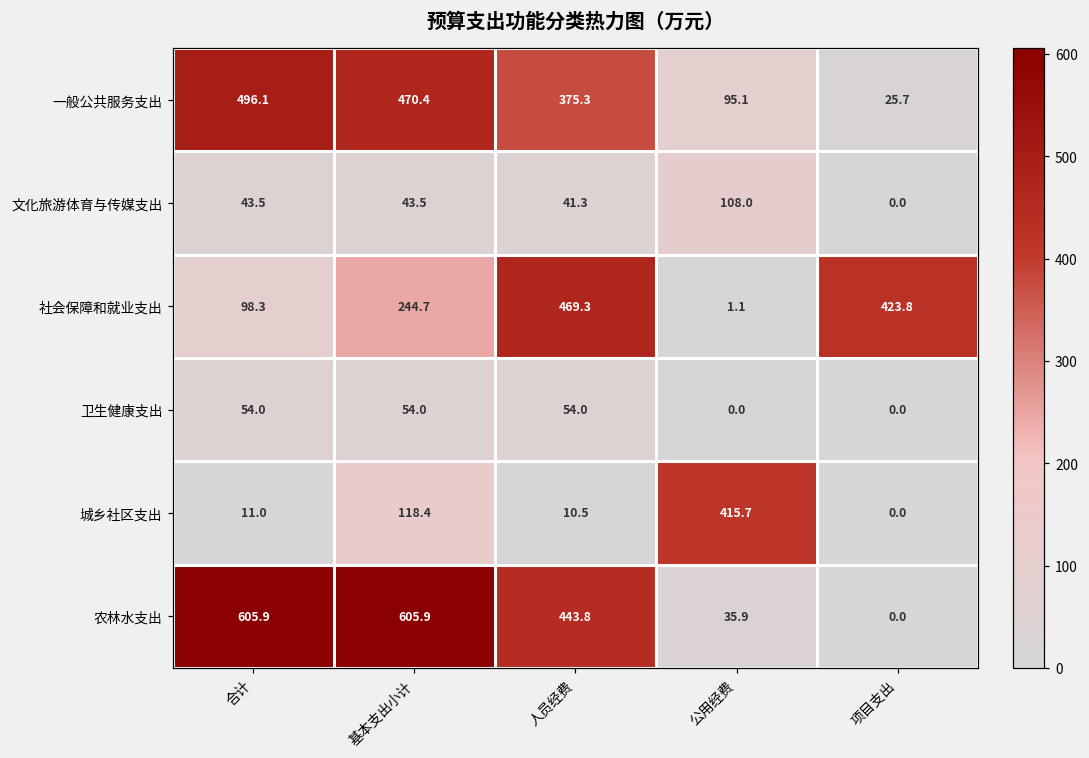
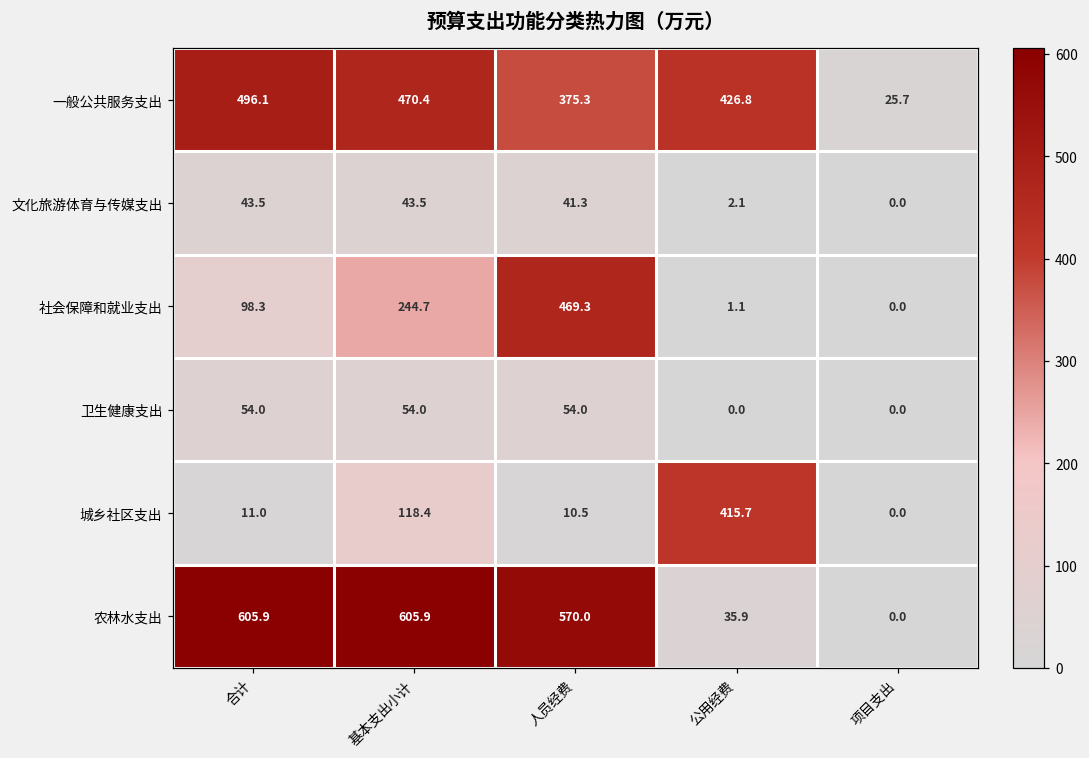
一般公共服务支出, 公用经费: 95.1 -> 426.8
文化旅游体育与传媒支出, 公用经费: 108.0 -> 2.1
社会保障和就业支出, 项目支出: 423.8 -> 0.0
农林水支出, 人员经费: 443.8 -> 570.0
